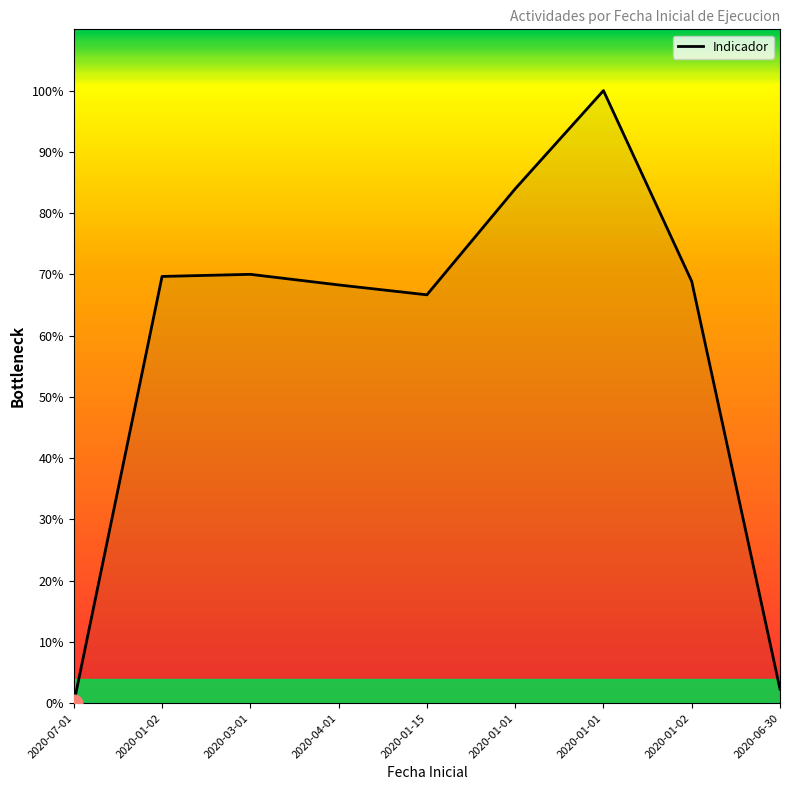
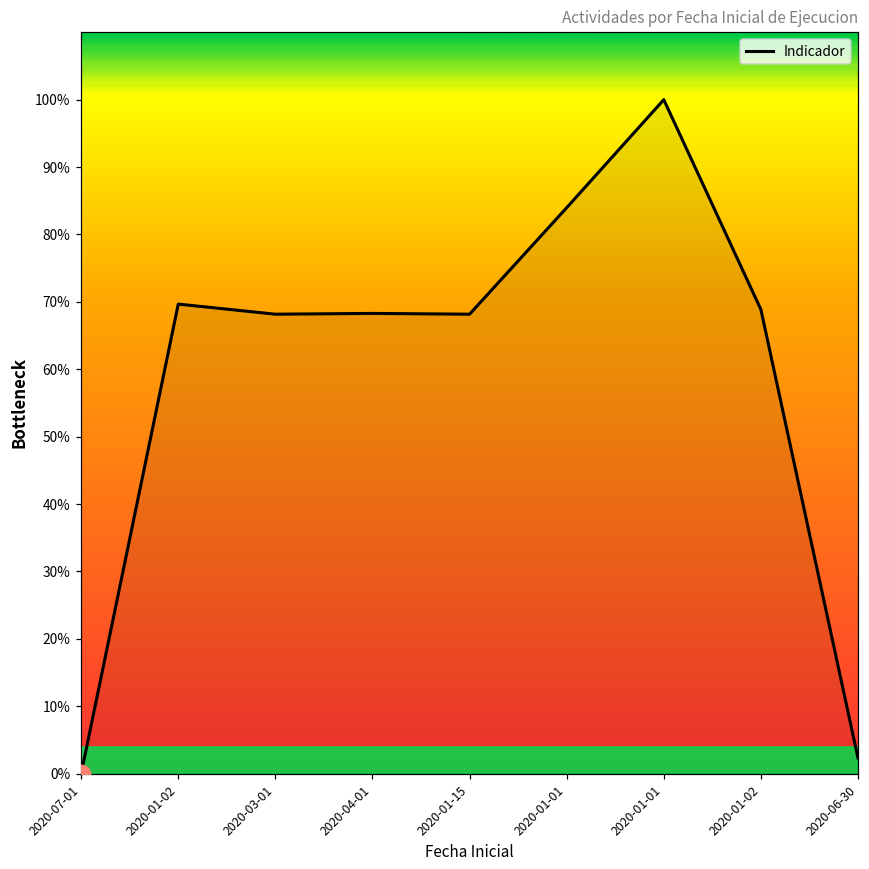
Indicador, 2020-03-01: 70% -> 68%
Indicador, 2020-01-15: 67% -> 68%
